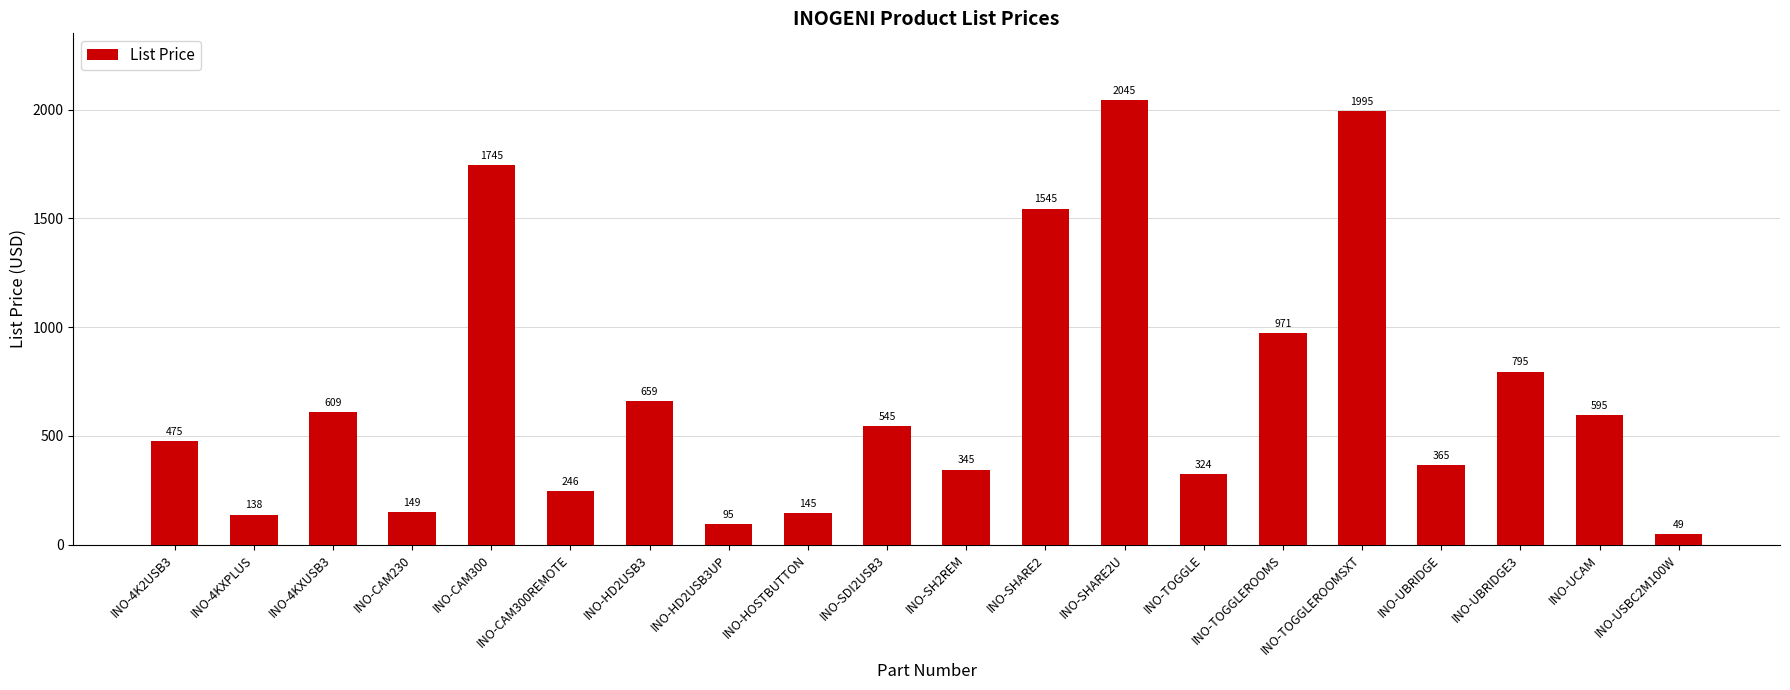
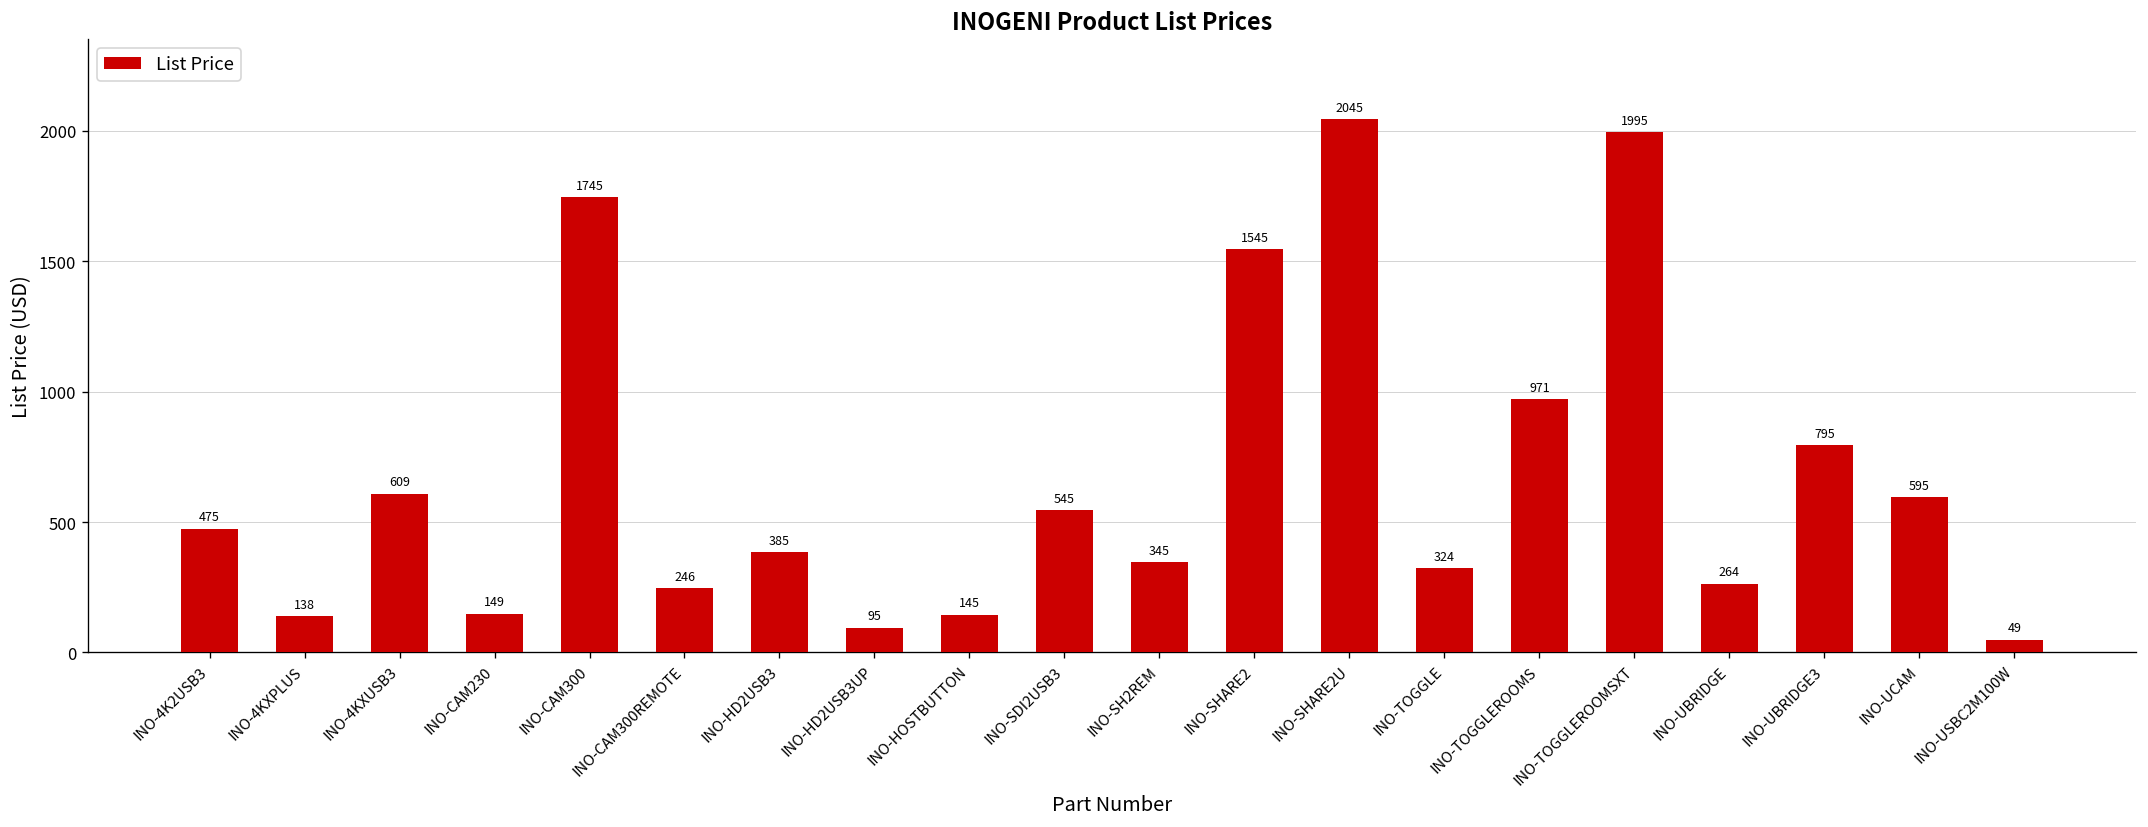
INO-HD2USB3: 659 -> 385
INO-UBRIDGE: 365 -> 264
